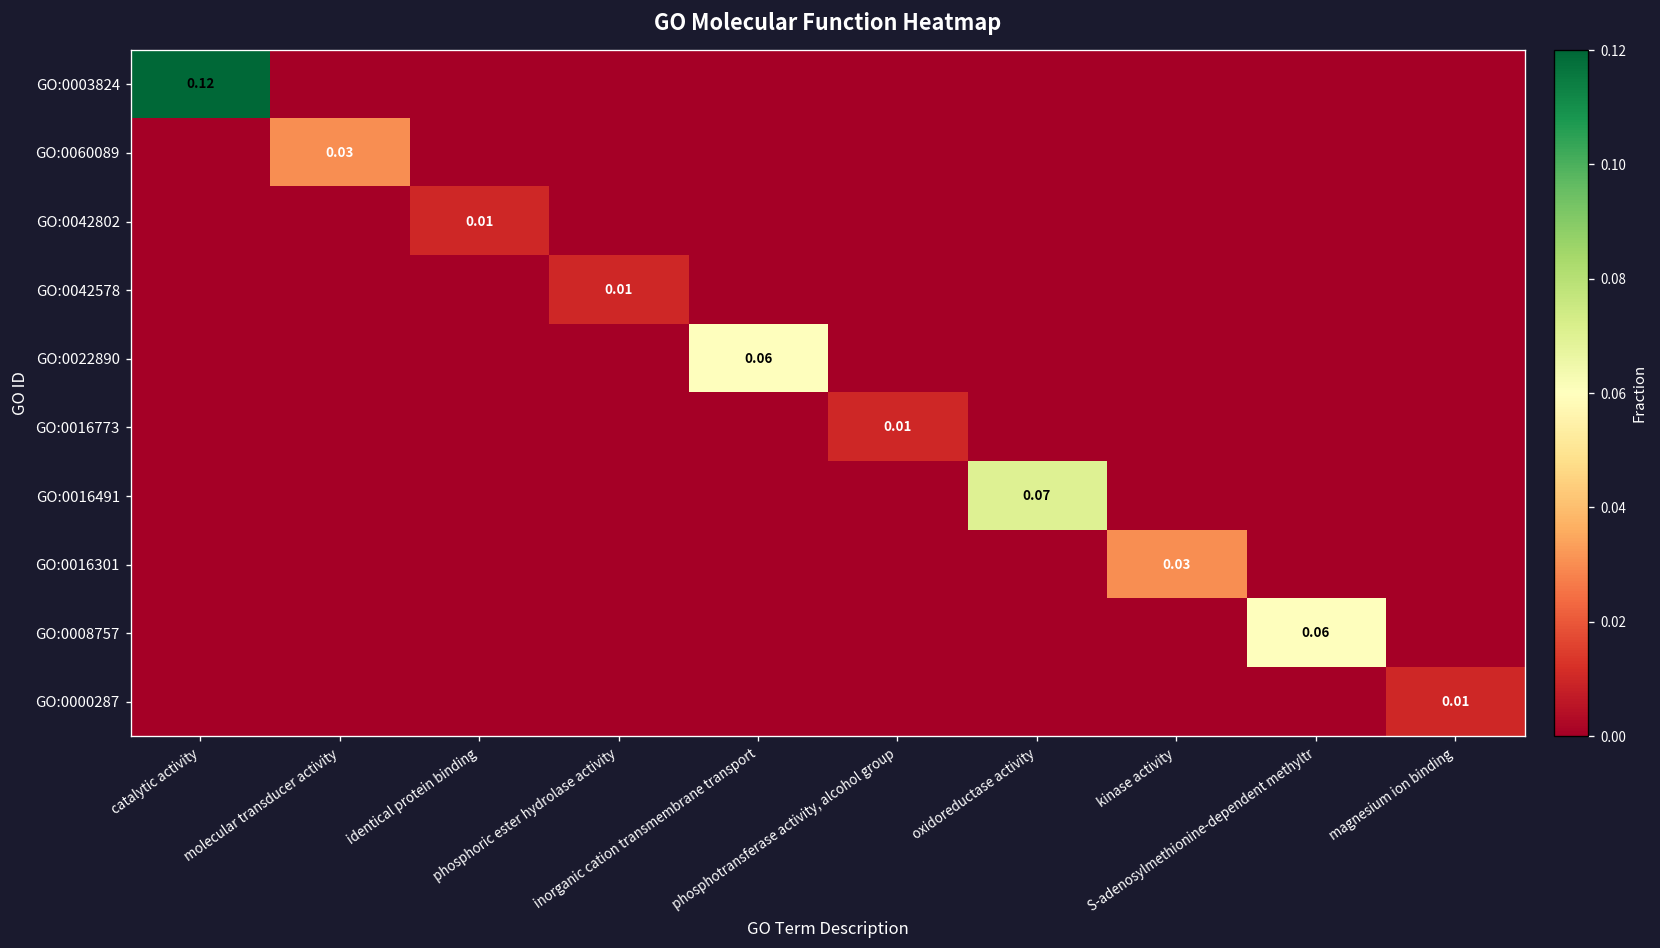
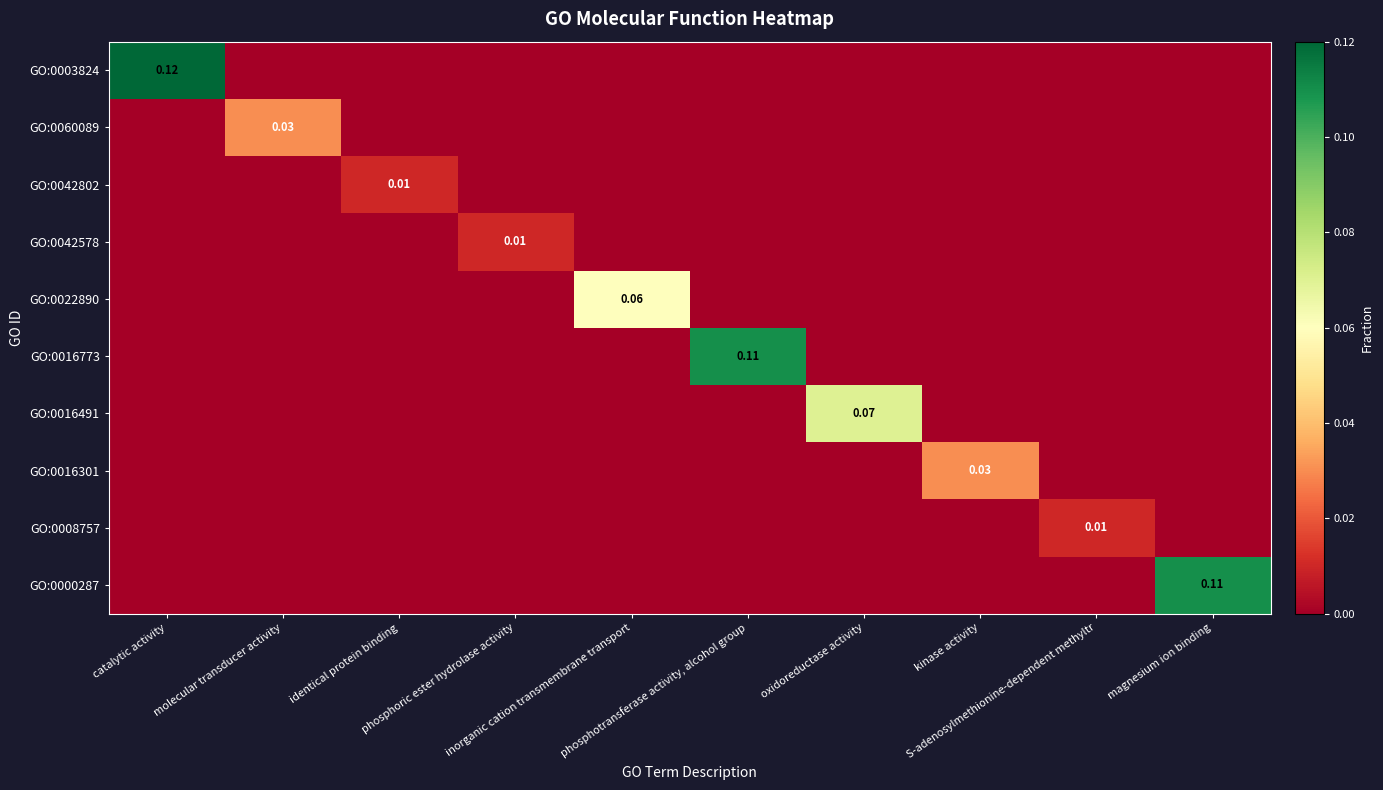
GO:0016773, phosphotransferase activity, alcohol group: 0.01 -> 0.11
GO:0008757, S-adenosylmethionine-dependent methyltr: 0.06 -> 0.01
GO:0000287, magnesium ion binding: 0.01 -> 0.11
